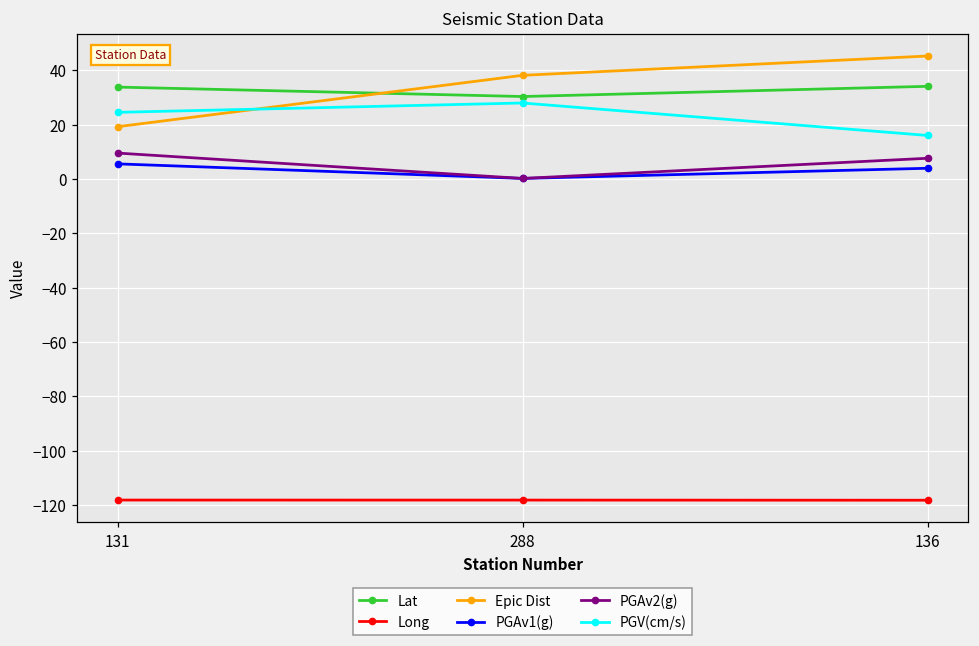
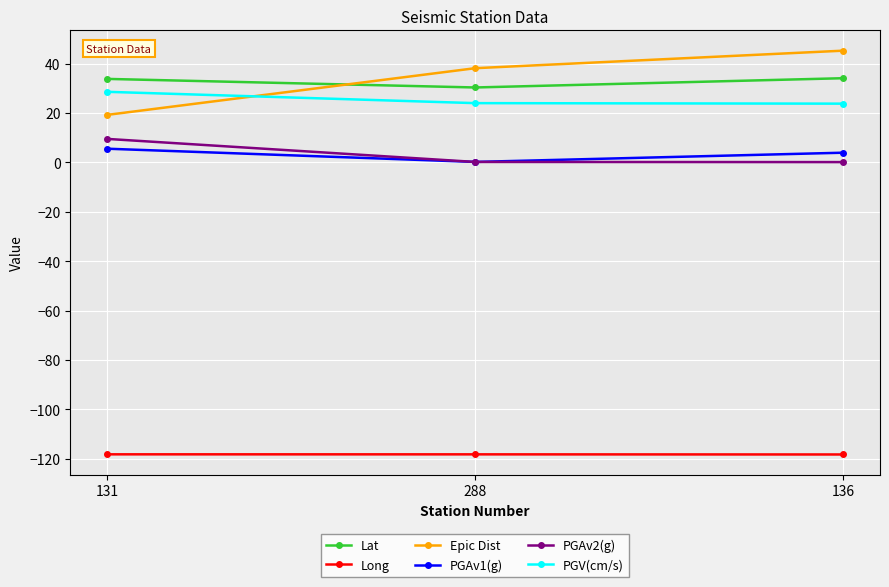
PGV(cm/s), 131: 24 -> 29
PGV(cm/s), 288: 28 -> 24
PGAv2(g), 136: 8 -> 0
PGV(cm/s), 136: 16 -> 24
